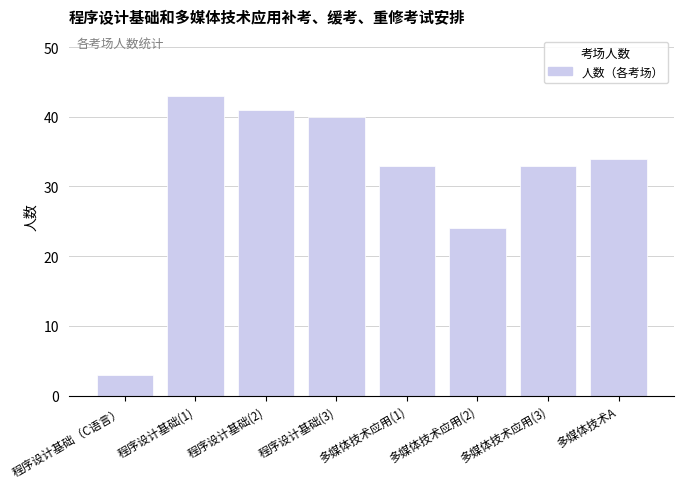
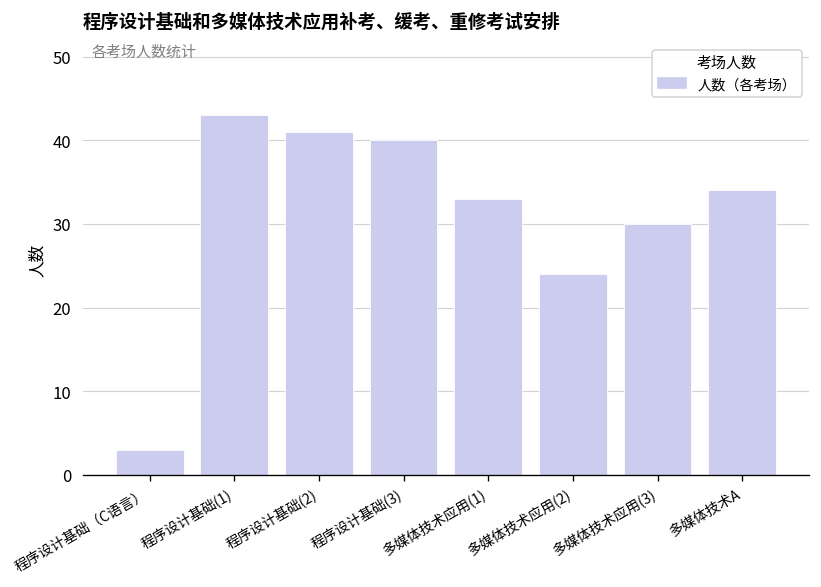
多媒体技术应用(3): 33 -> 30
